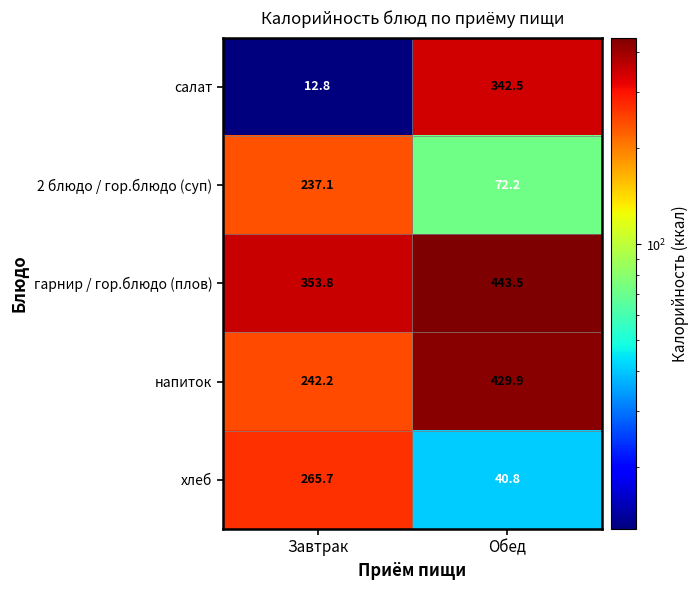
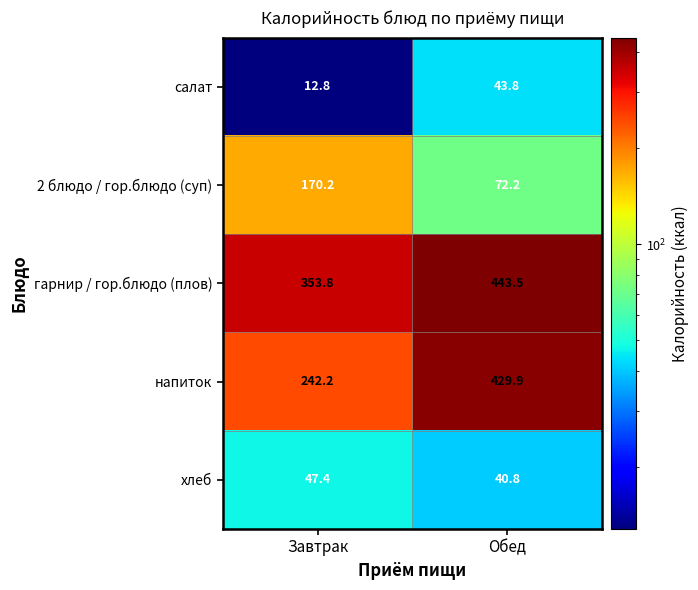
салат, Обед: 342.5 -> 43.8
2 блюдо / гор.блюдо (суп), Завтрак: 237.1 -> 170.2
хлеб, Завтрак: 265.7 -> 47.4
